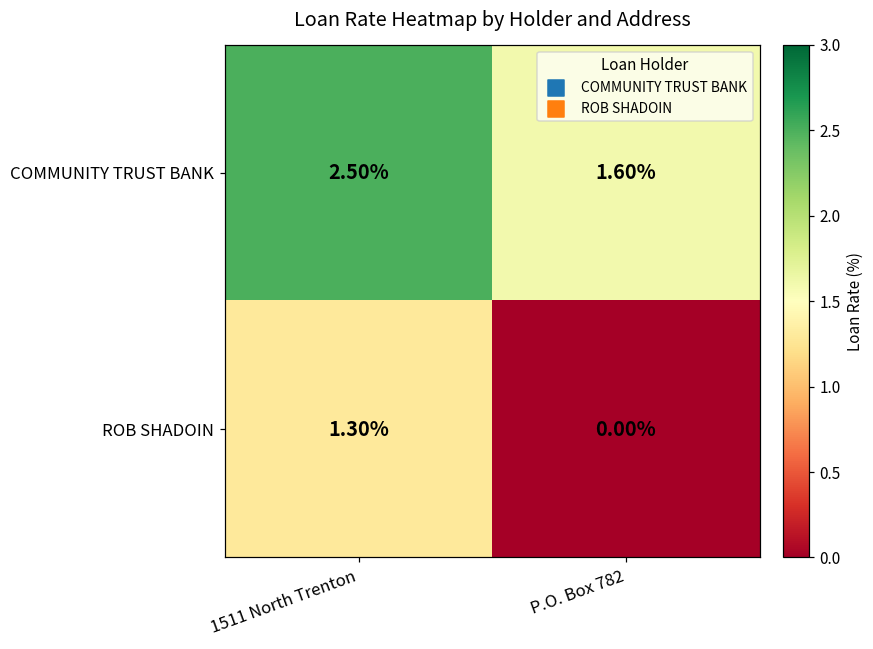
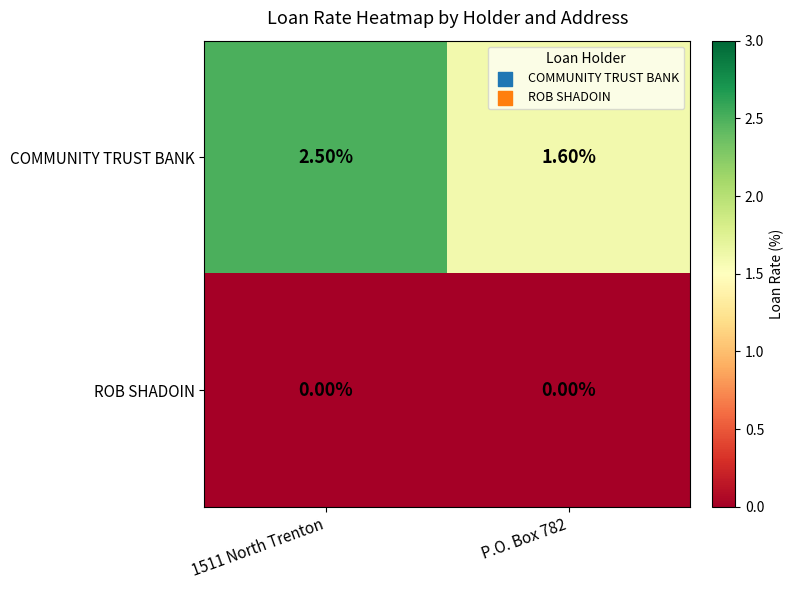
ROB SHADOIN, 1511 North Trenton: 1.30% -> 0.00%
